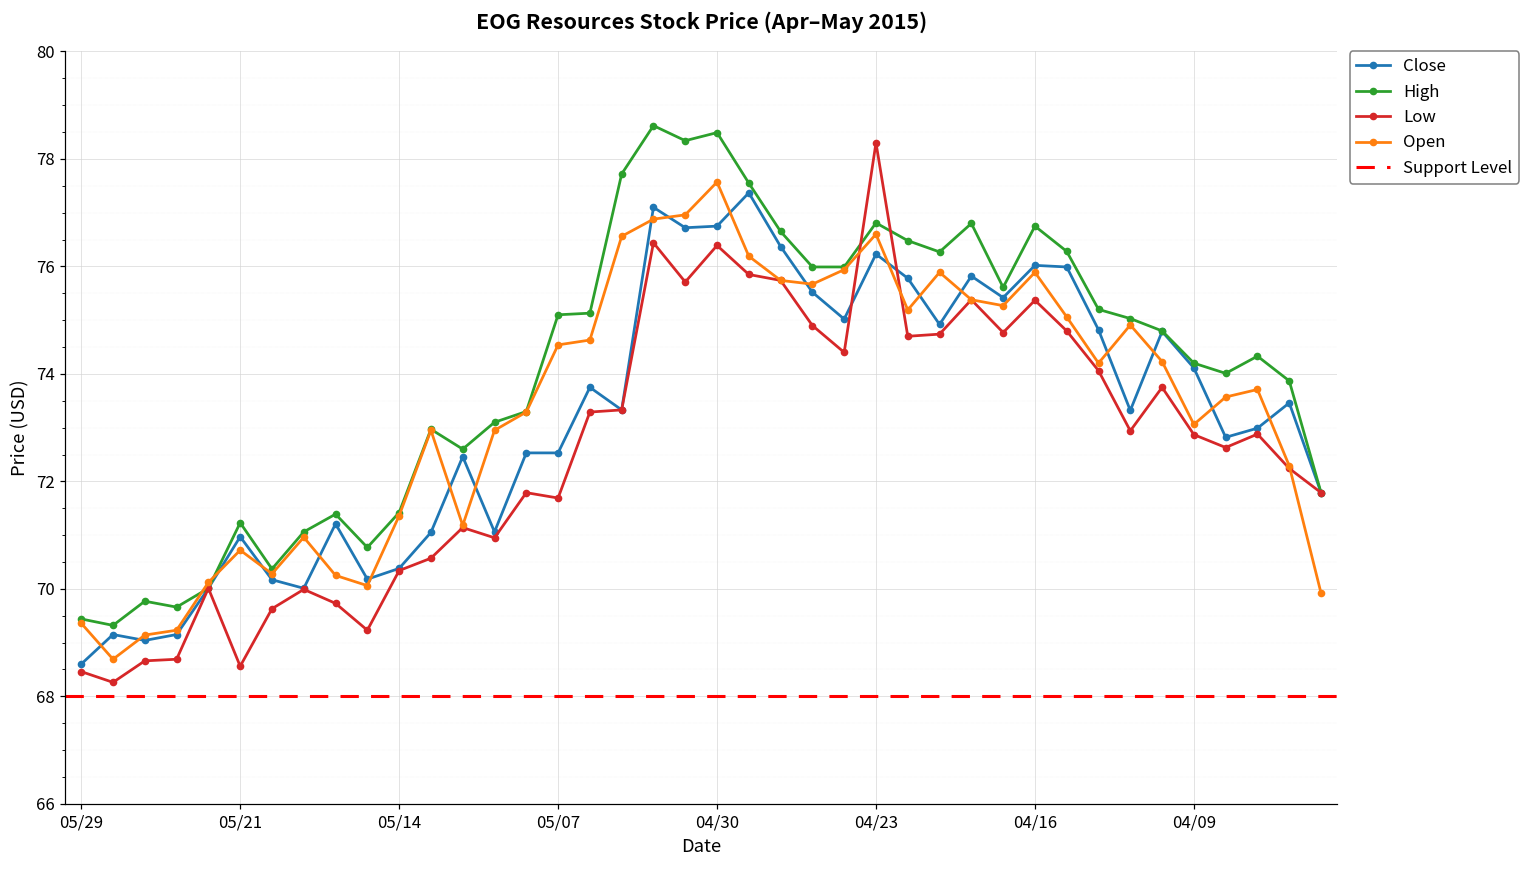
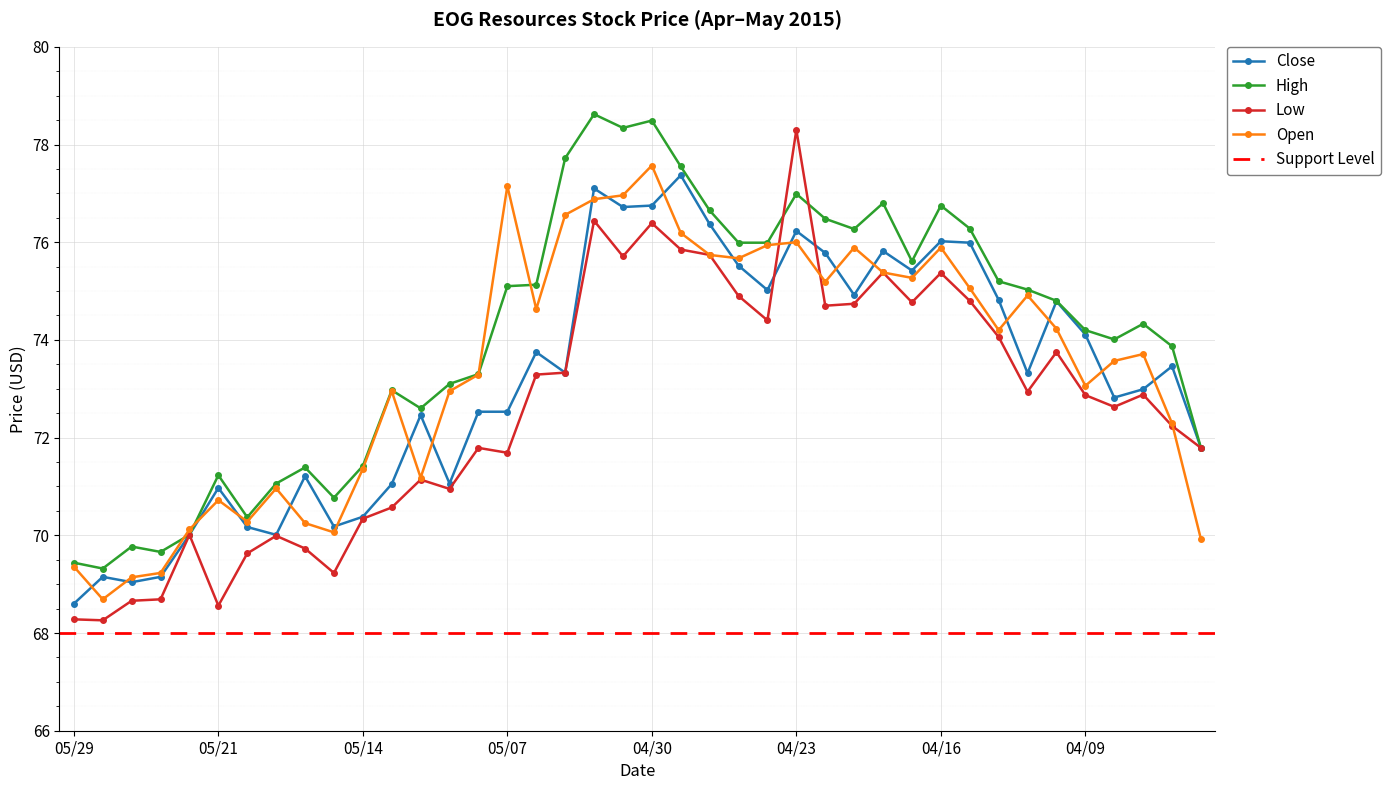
Low, 05/29: 68.5 -> 68.3
Open, 05/07: 74.5 -> 77.2
High, 04/23: 76.8 -> 77.0
Open, 04/23: 76.6 -> 76.0
